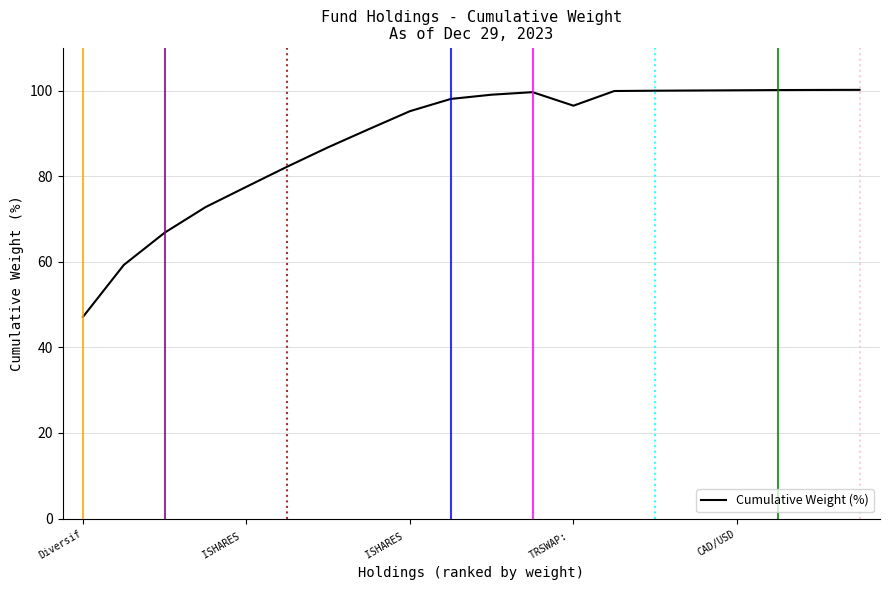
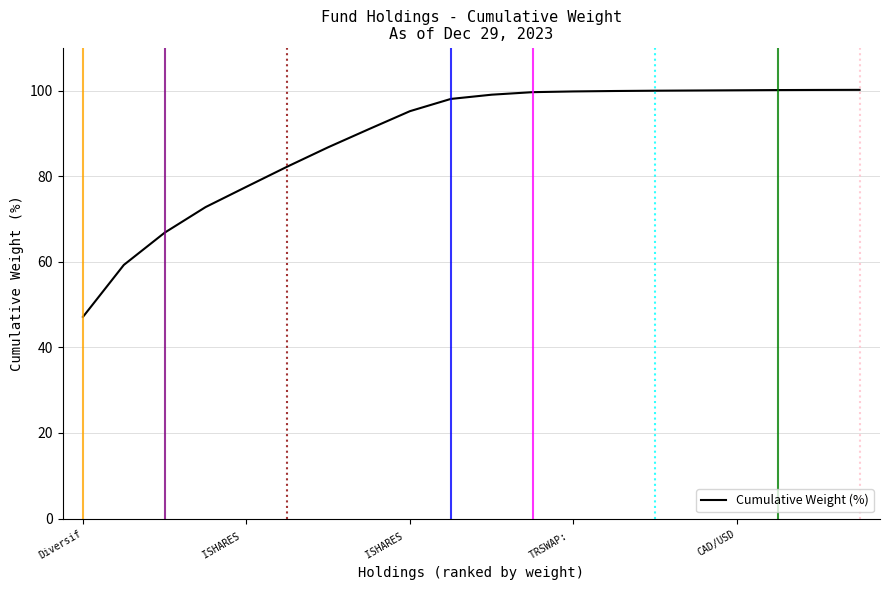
TRSWAP:: 96 -> 100
